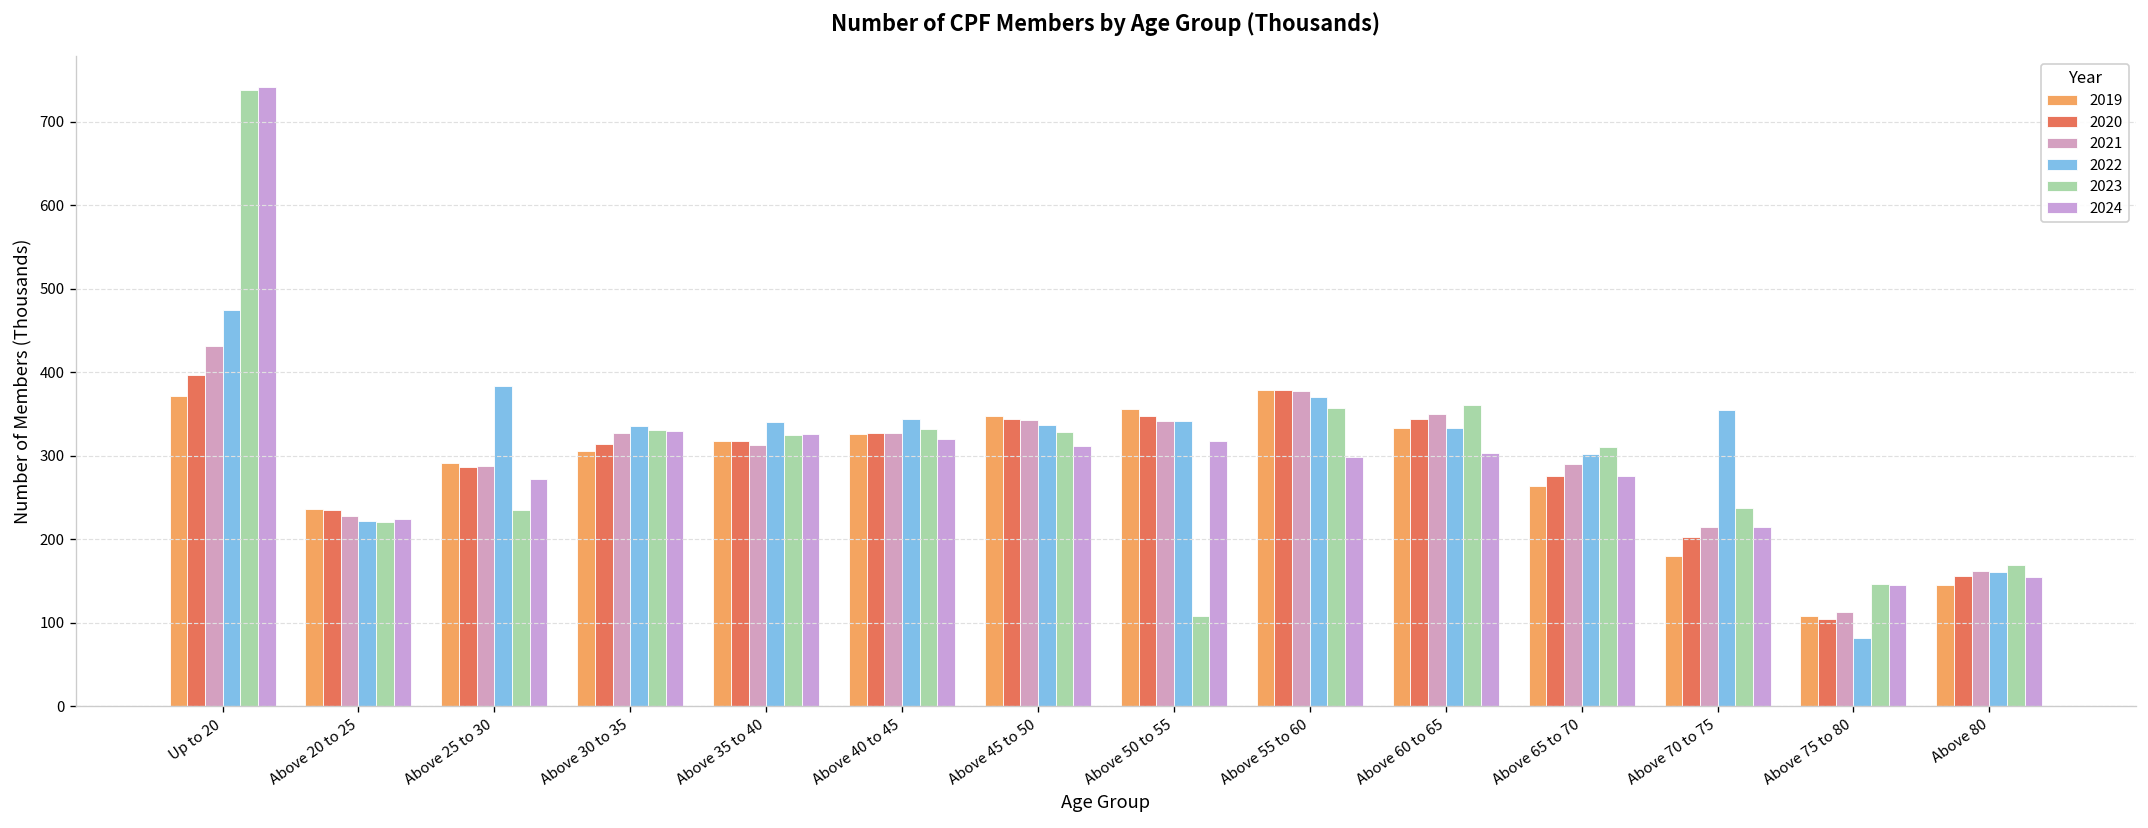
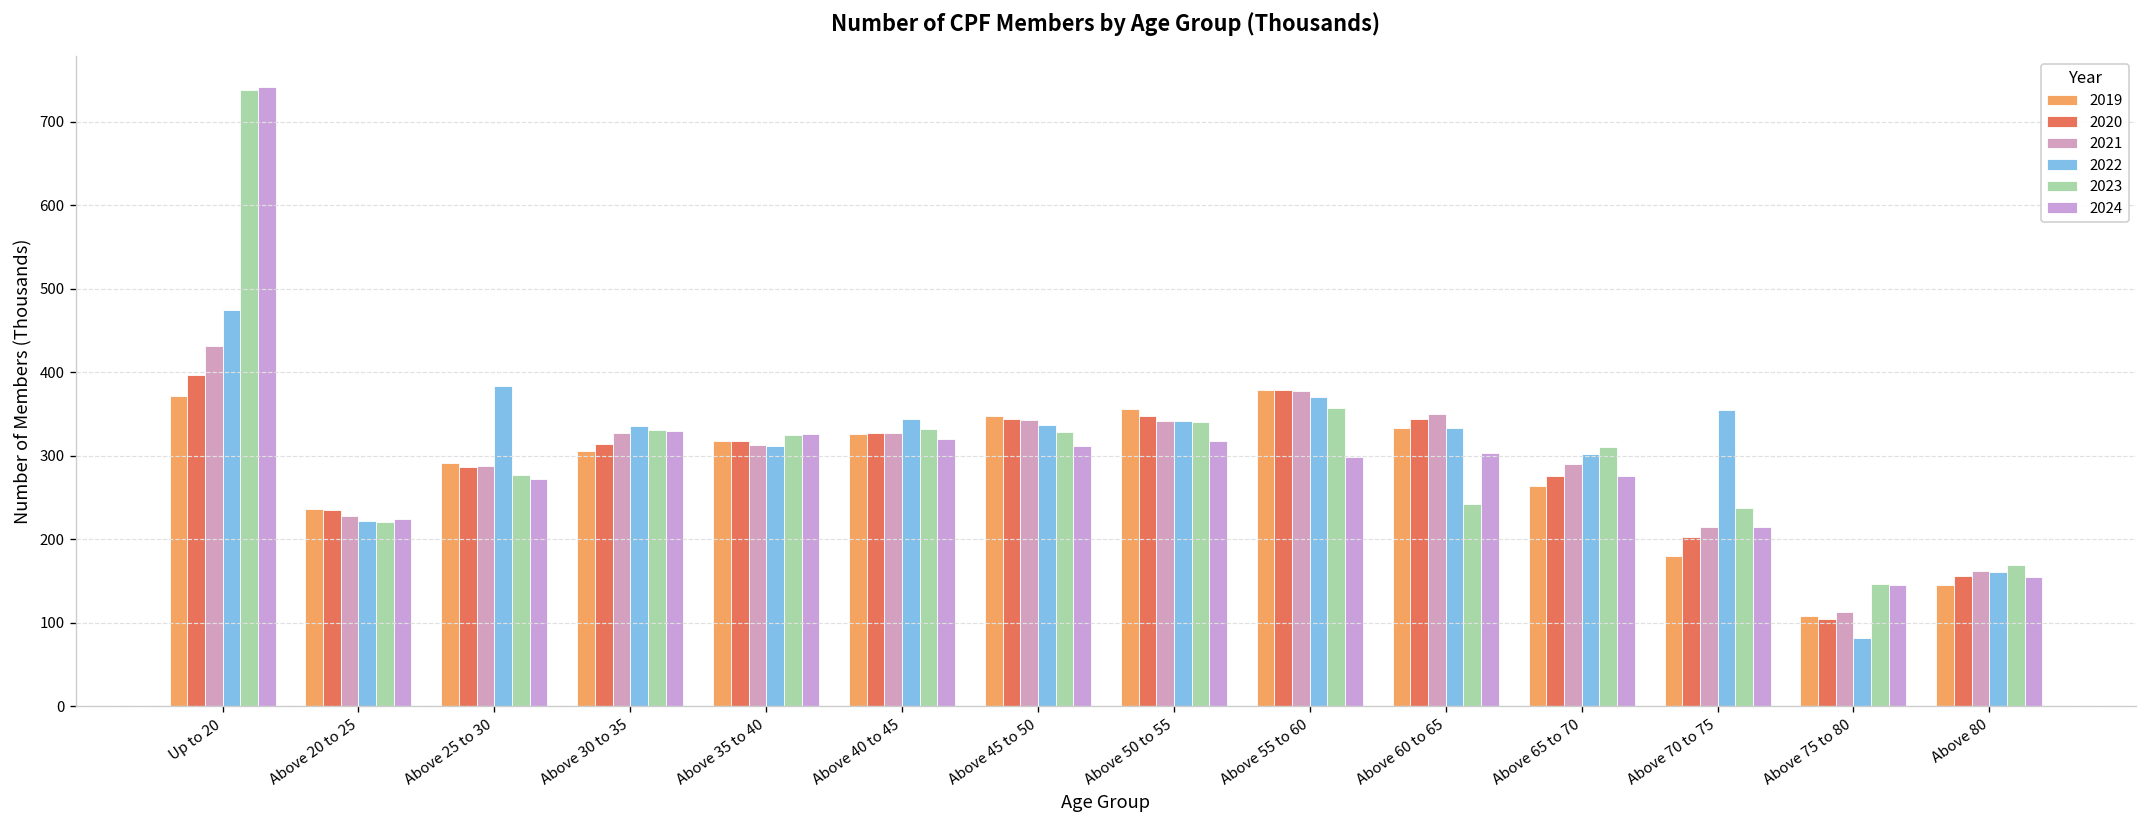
2023, Above 25 to 30: 240 -> 280
2022, Above 35 to 40: 340 -> 310
2023, Above 50 to 55: 110 -> 340
2023, Above 60 to 65: 360 -> 240
